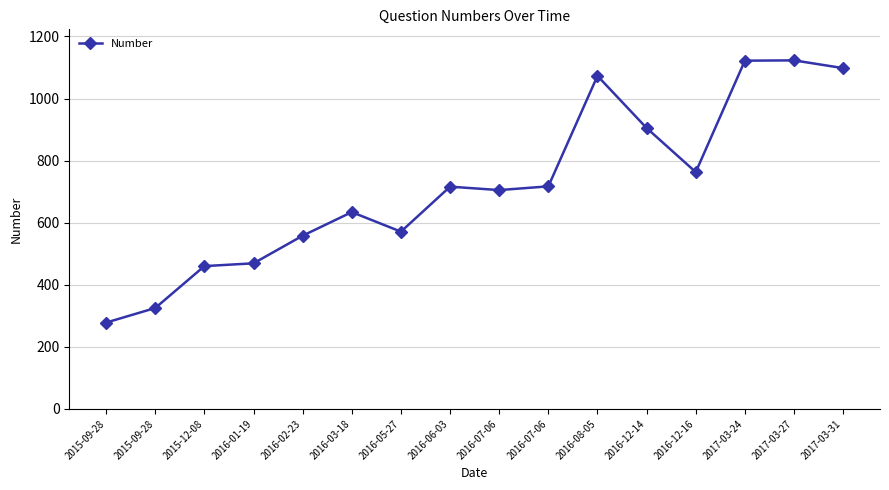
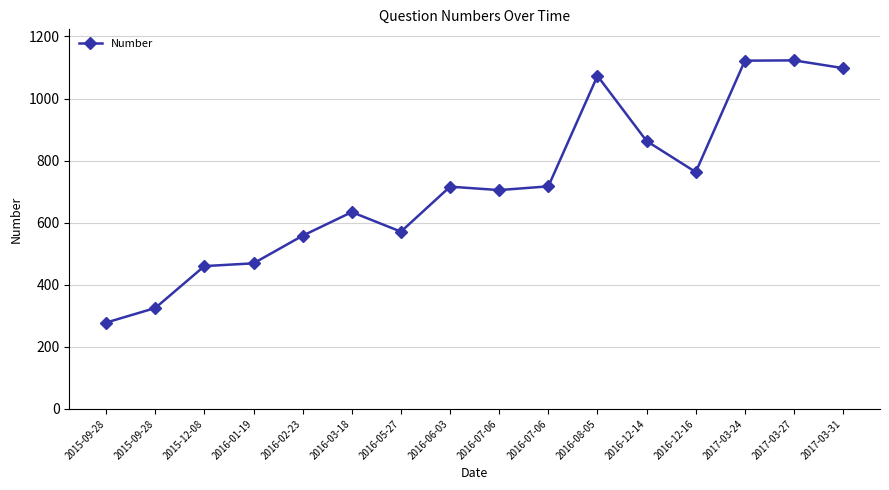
2016-12-14: 910 -> 860
